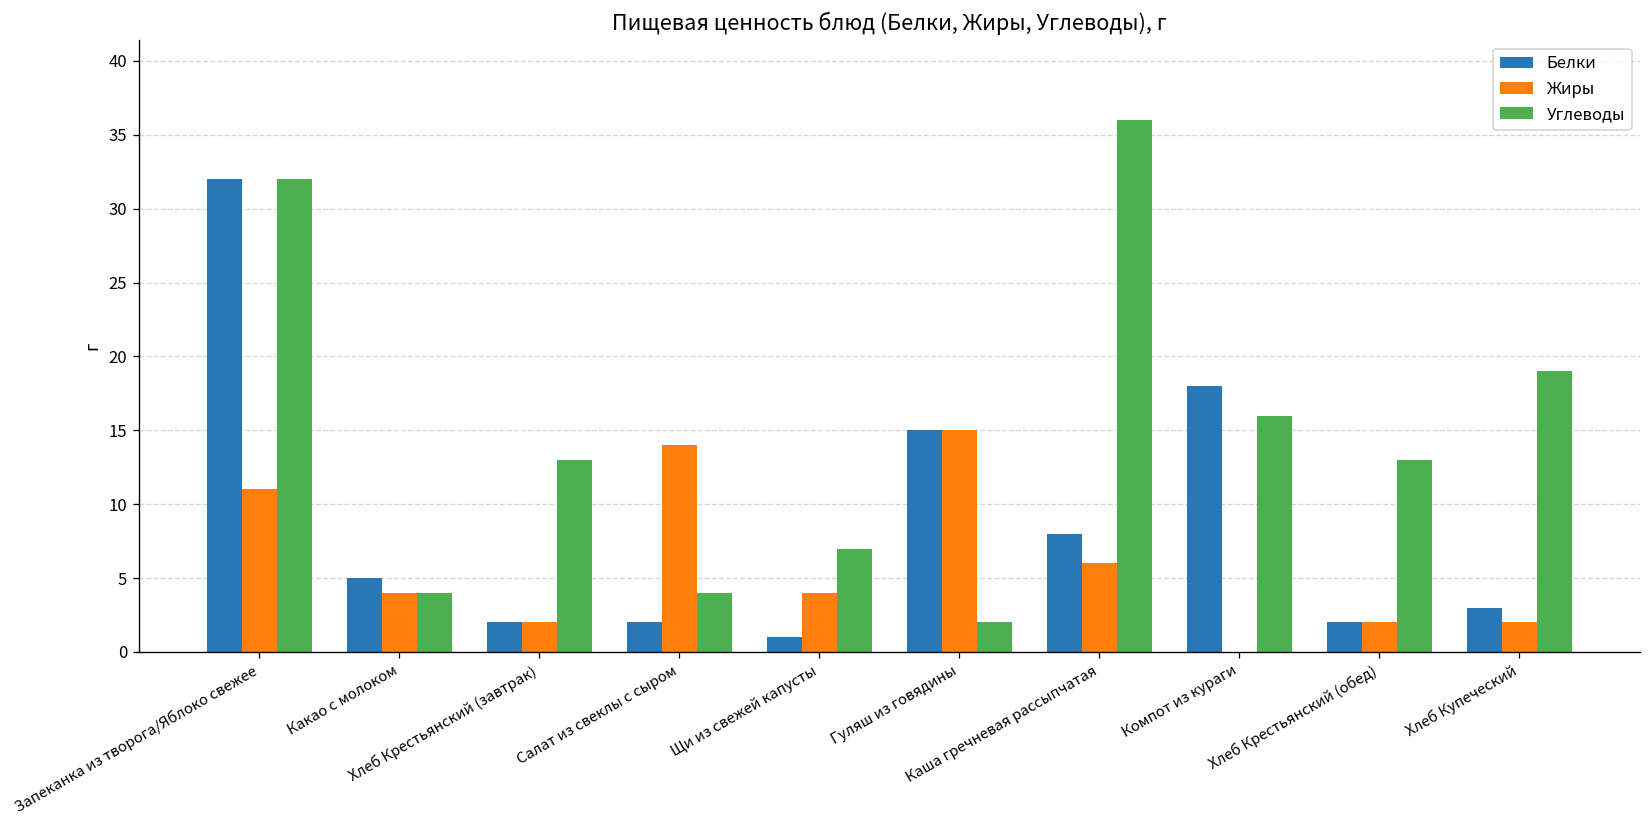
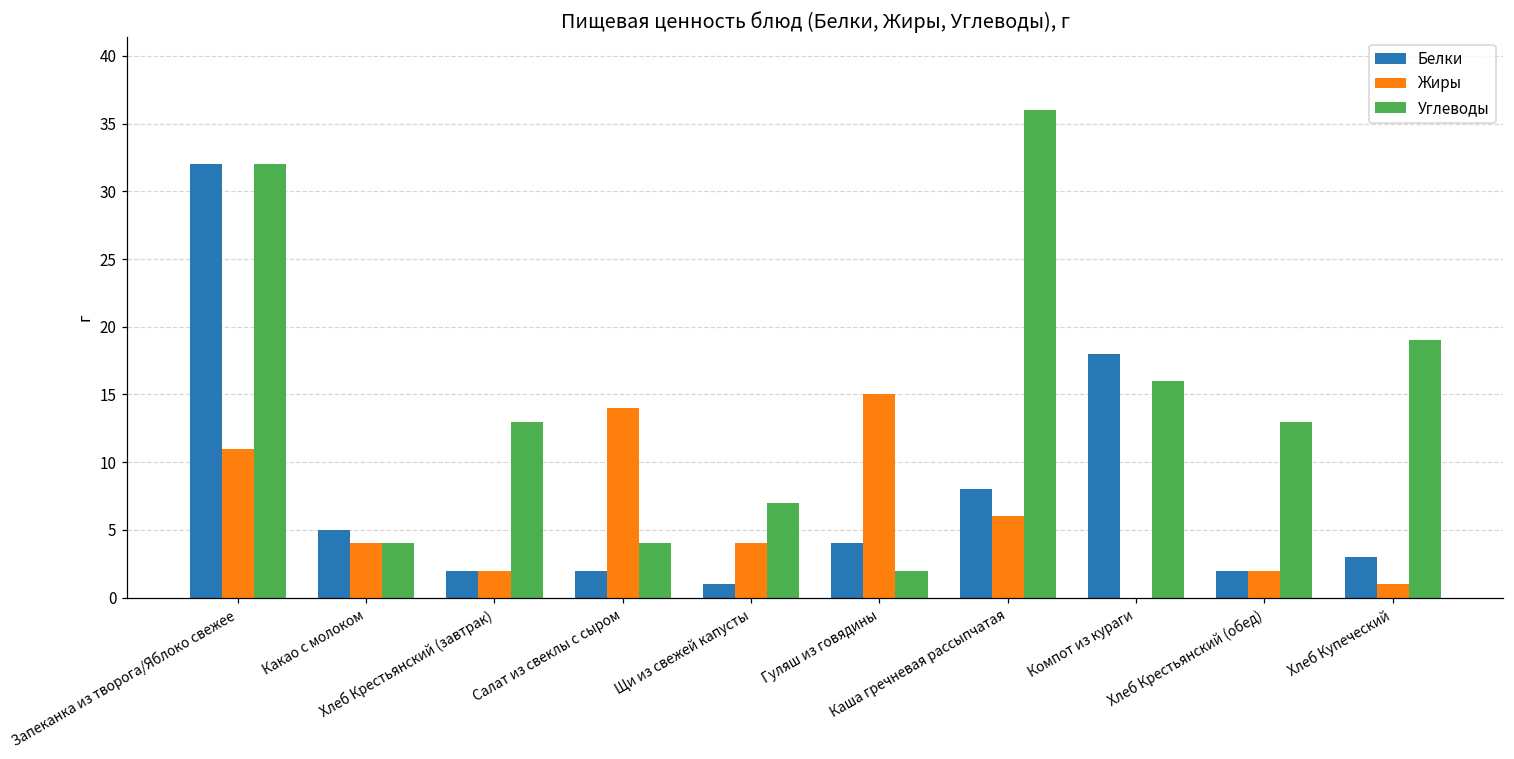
Белки, Гуляш из говядины: 15 -> 4
Жиры, Хлеб Купеческий: 2 -> 1
